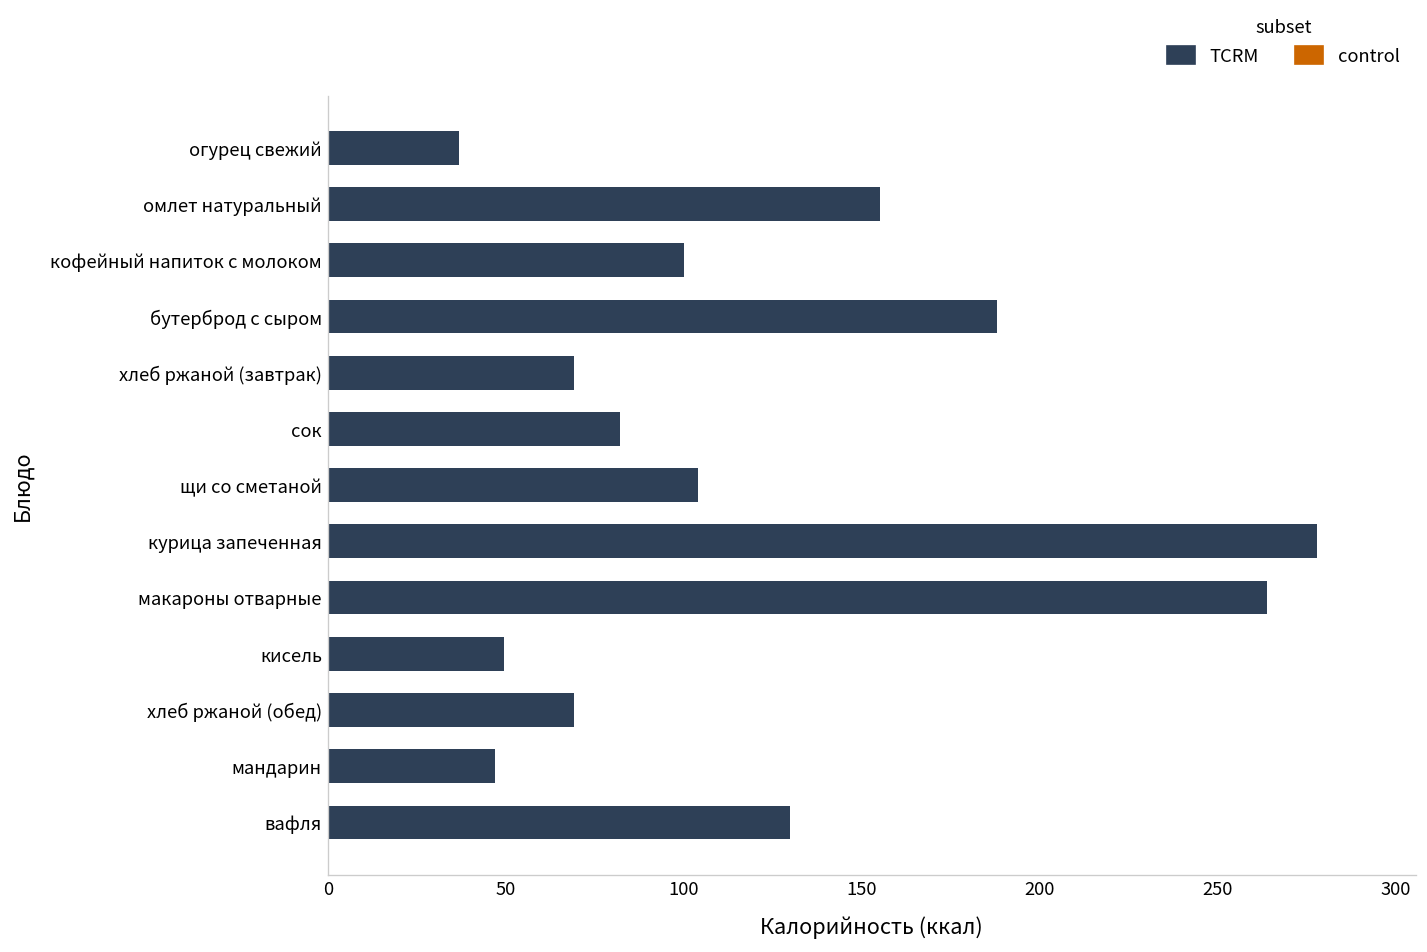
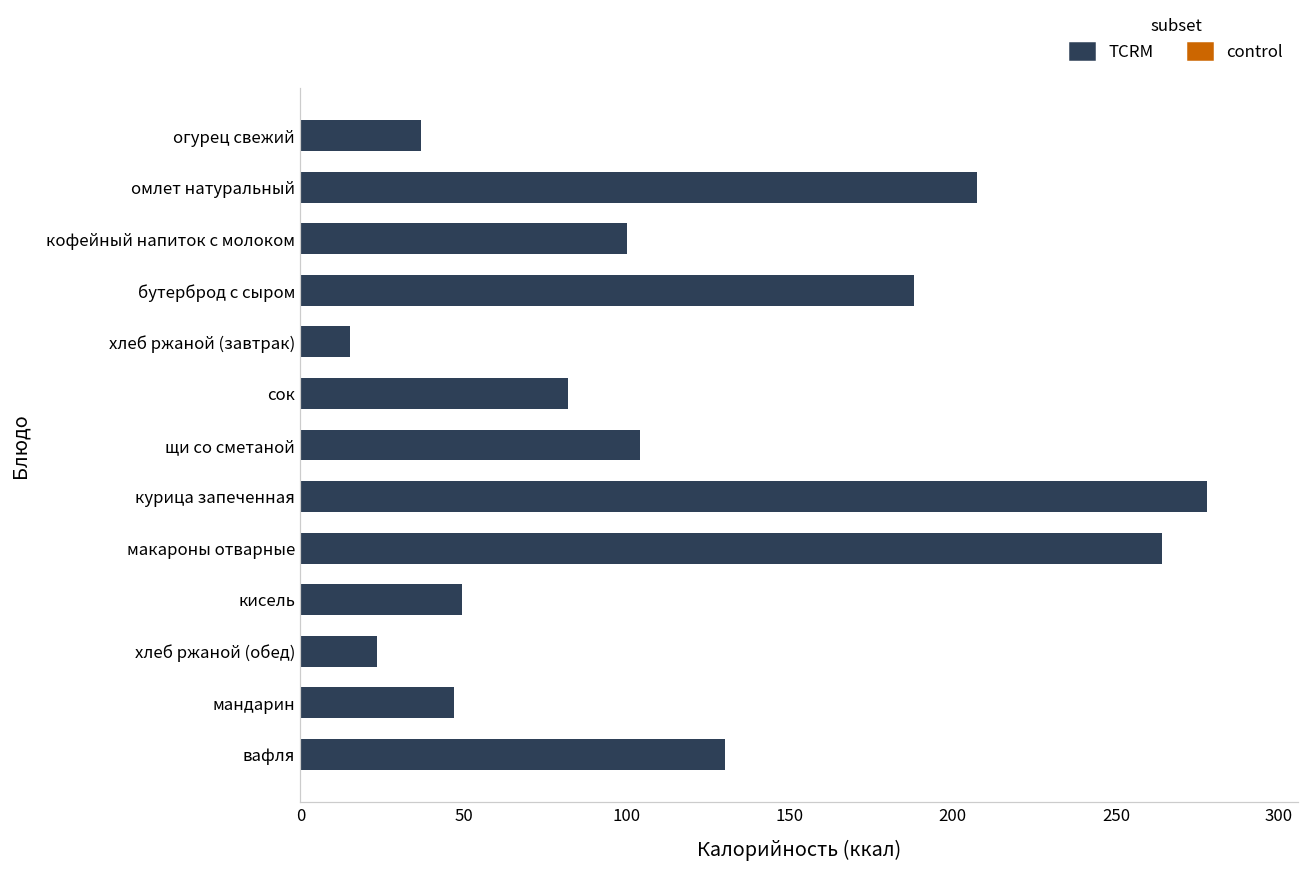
омлет натуральный: 155 -> 208
хлеб ржаной (завтрак): 69 -> 15
хлеб ржаной (обед): 69 -> 24
